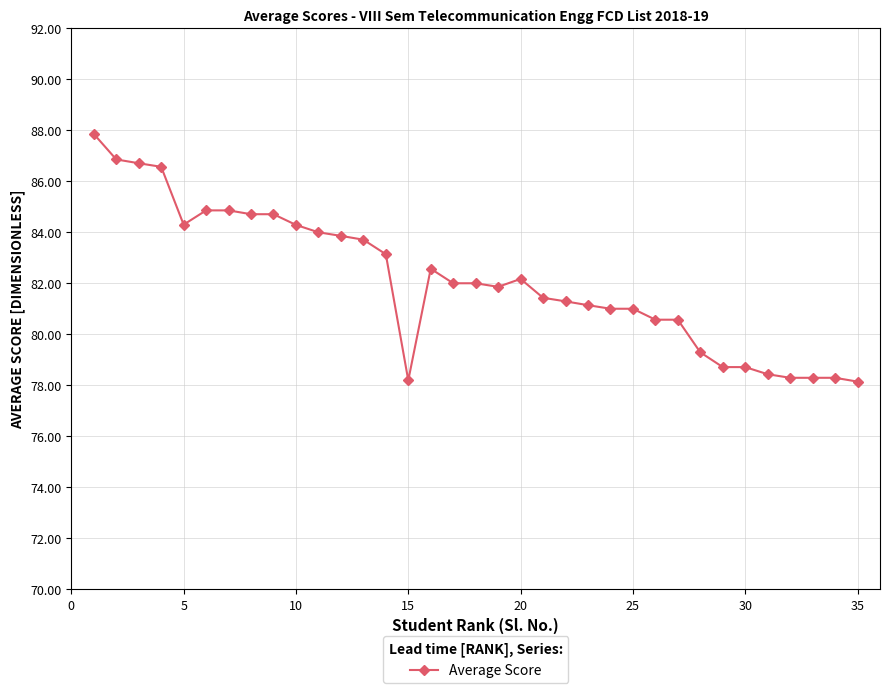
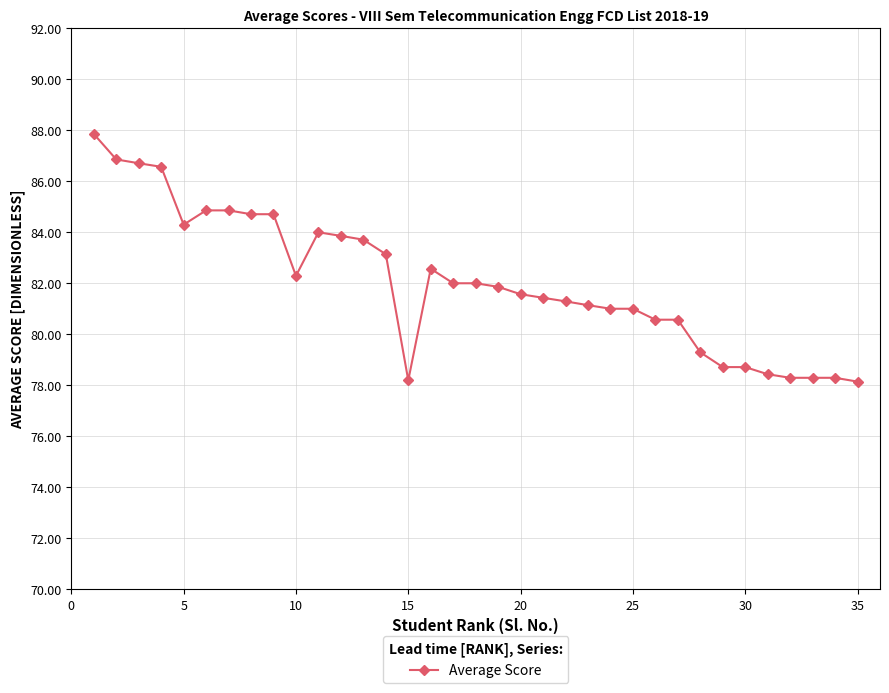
10: 84.3 -> 82.3
20: 82.2 -> 81.6
